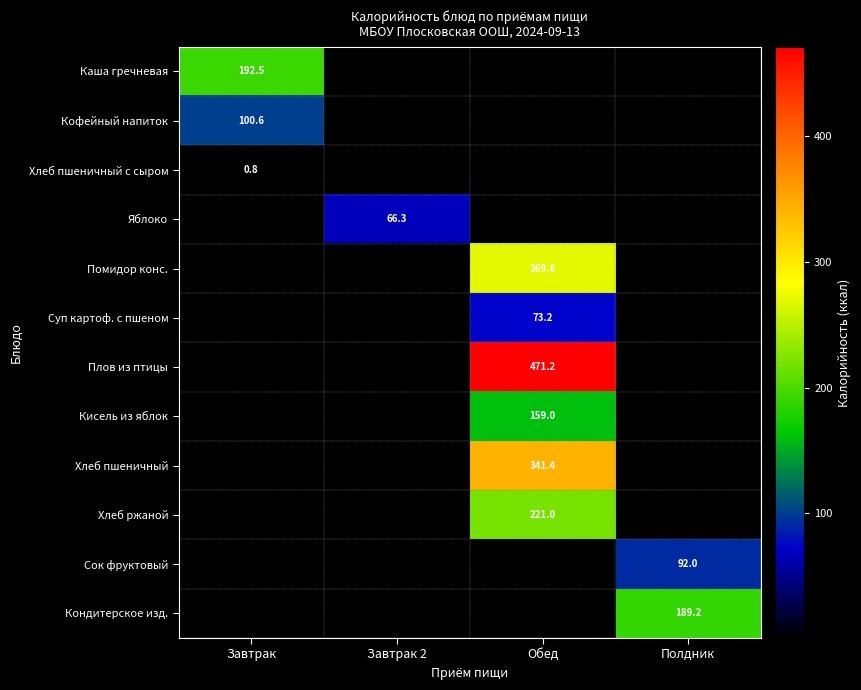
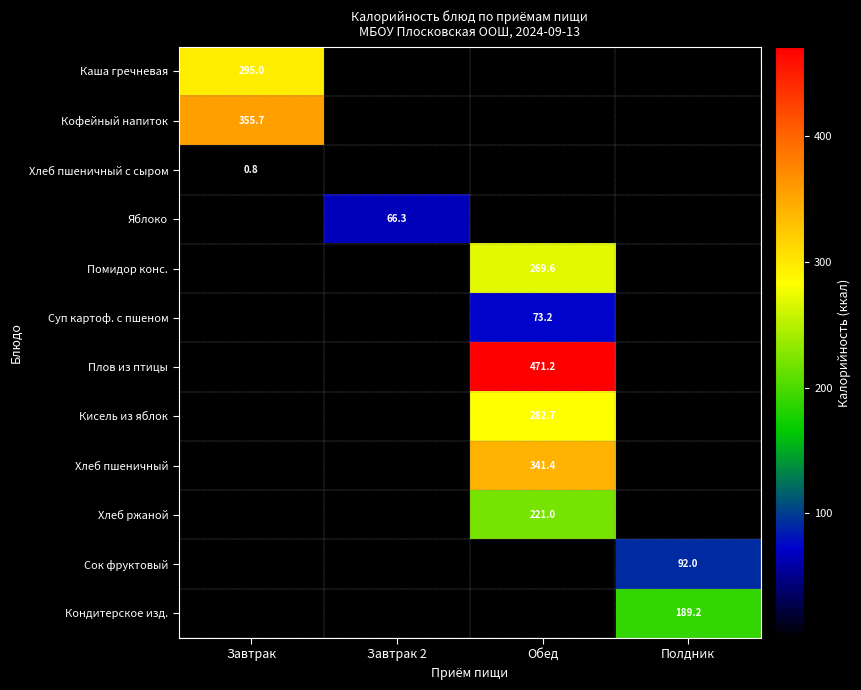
Каша гречневая, Завтрак: 192.5 -> 295.0
Кофейный напиток, Завтрак: 100.6 -> 355.7
Кисель из яблок, Обед: 159.0 -> 282.7
